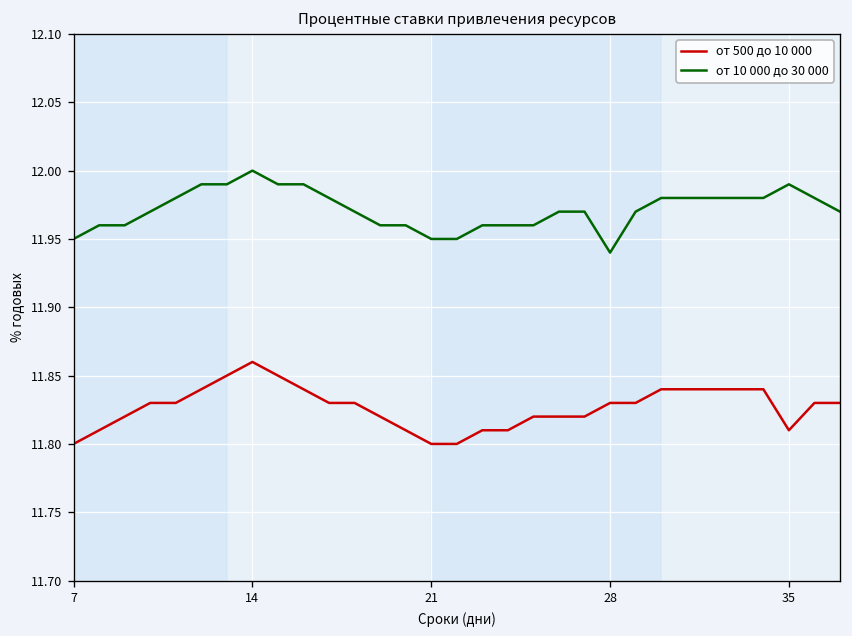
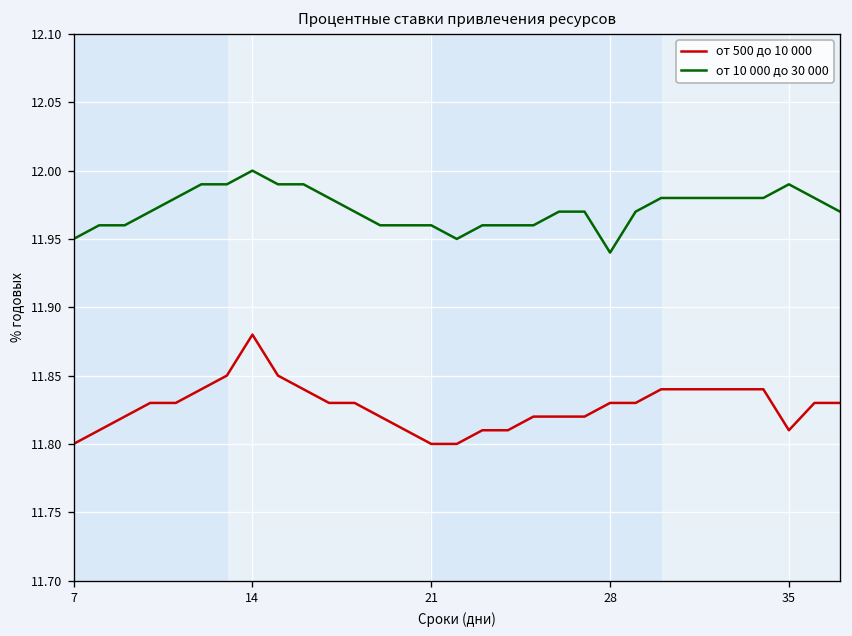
от 500 до 10 000, 14: 11.86 -> 11.88
от 10 000 до 30 000, 21: 11.95 -> 11.96
